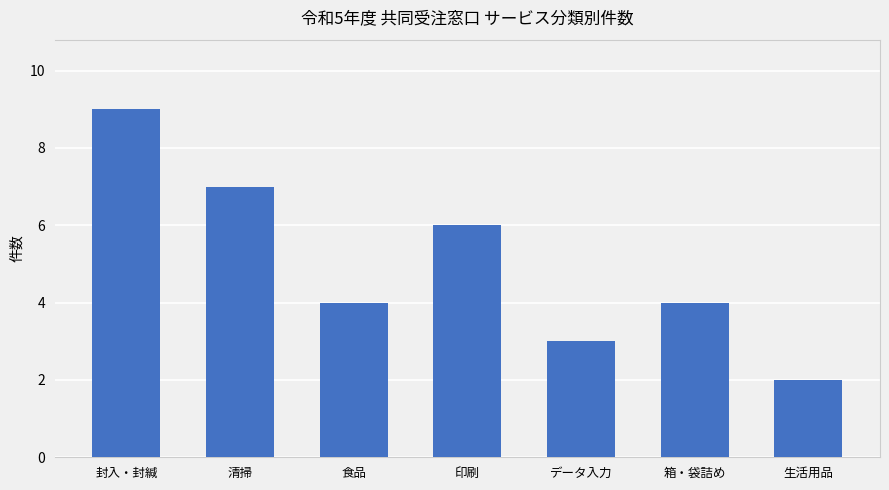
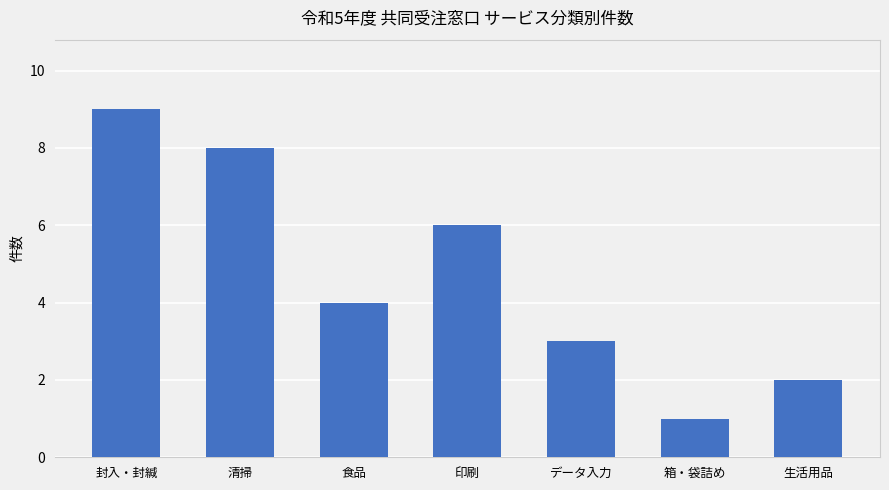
清掃: 7 -> 8
箱・袋詰め: 4 -> 1
